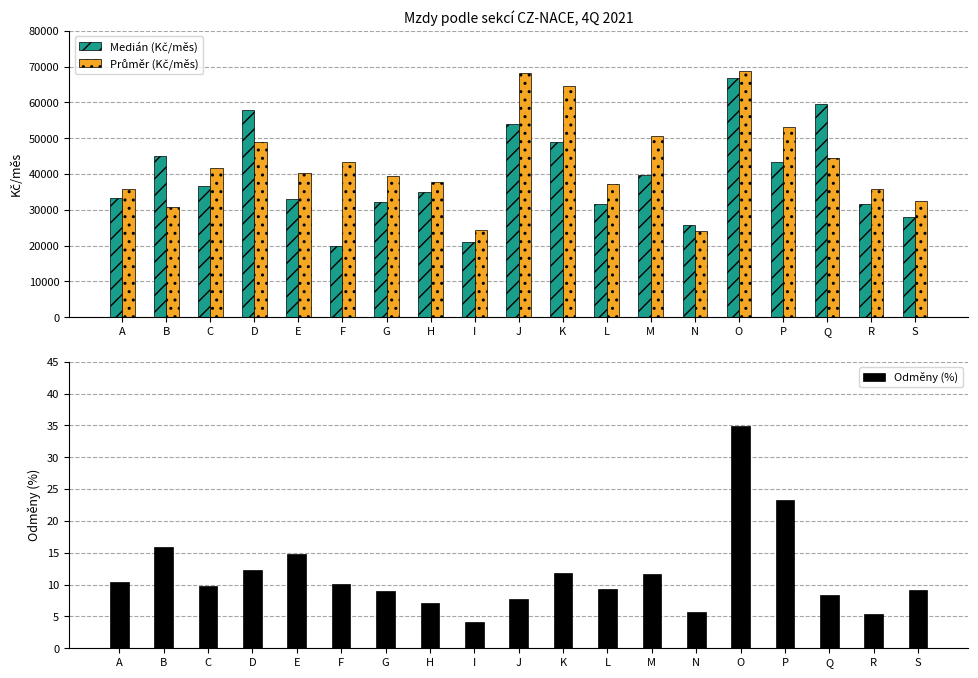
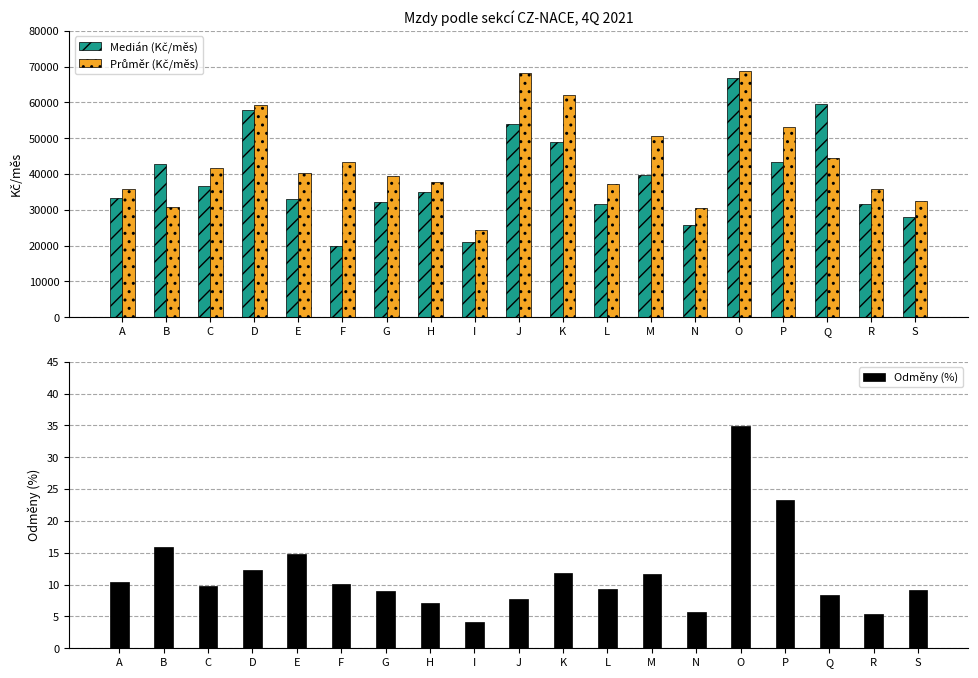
Mzdy podle sekcí CZ-NACE, 4Q 2021, Medián (Kč/měs), B: 45000 -> 43000
Mzdy podle sekcí CZ-NACE, 4Q 2021, Průměr (Kč/měs), D: 49000 -> 59000
Mzdy podle sekcí CZ-NACE, 4Q 2021, Průměr (Kč/měs), K: 65000 -> 62000
Mzdy podle sekcí CZ-NACE, 4Q 2021, Průměr (Kč/měs), N: 24000 -> 30000
